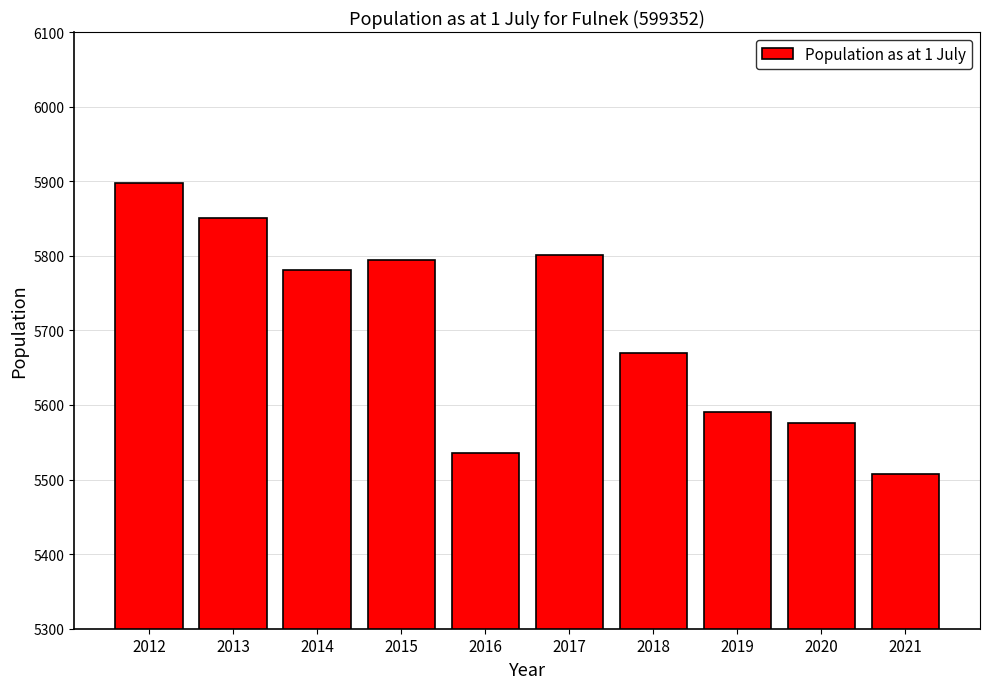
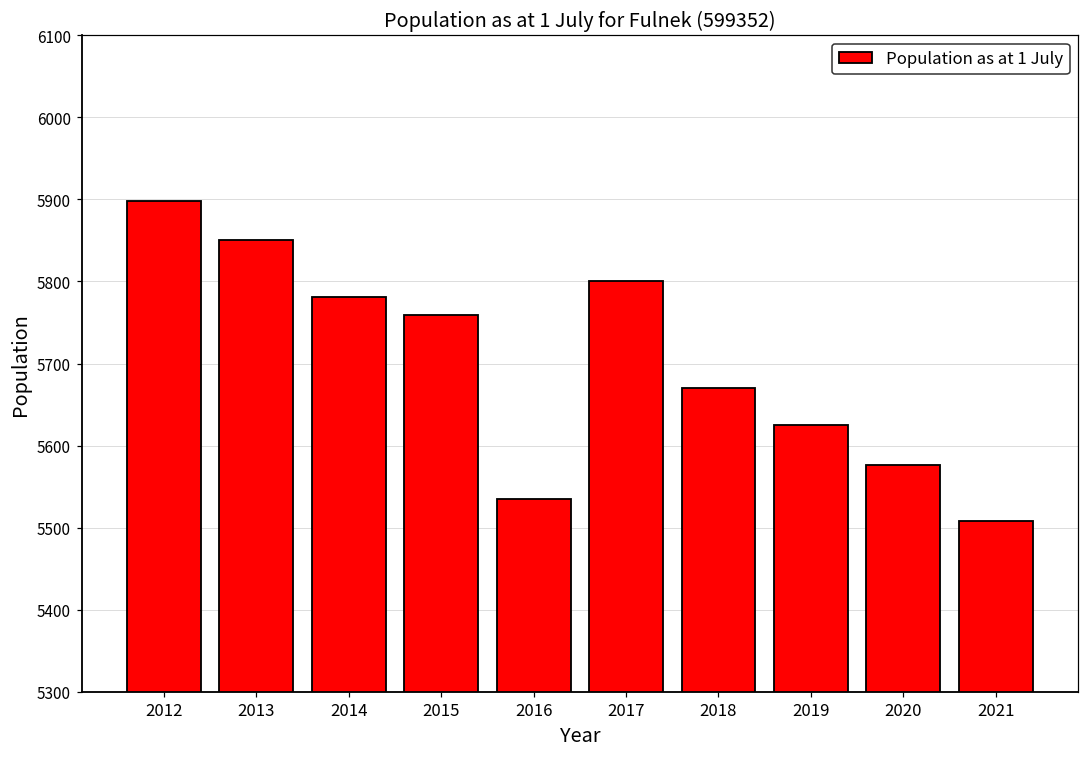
2015: 5790 -> 5760
2019: 5590 -> 5630
